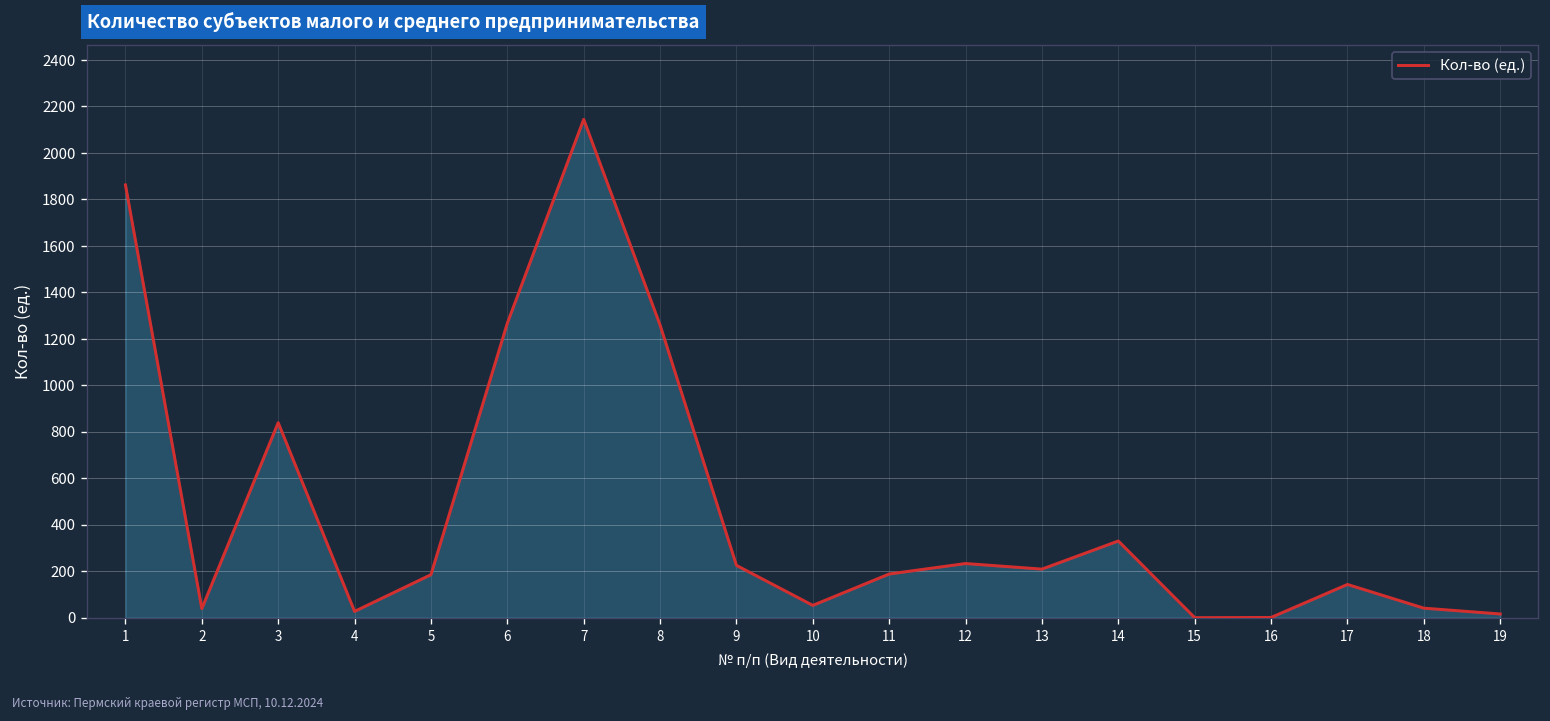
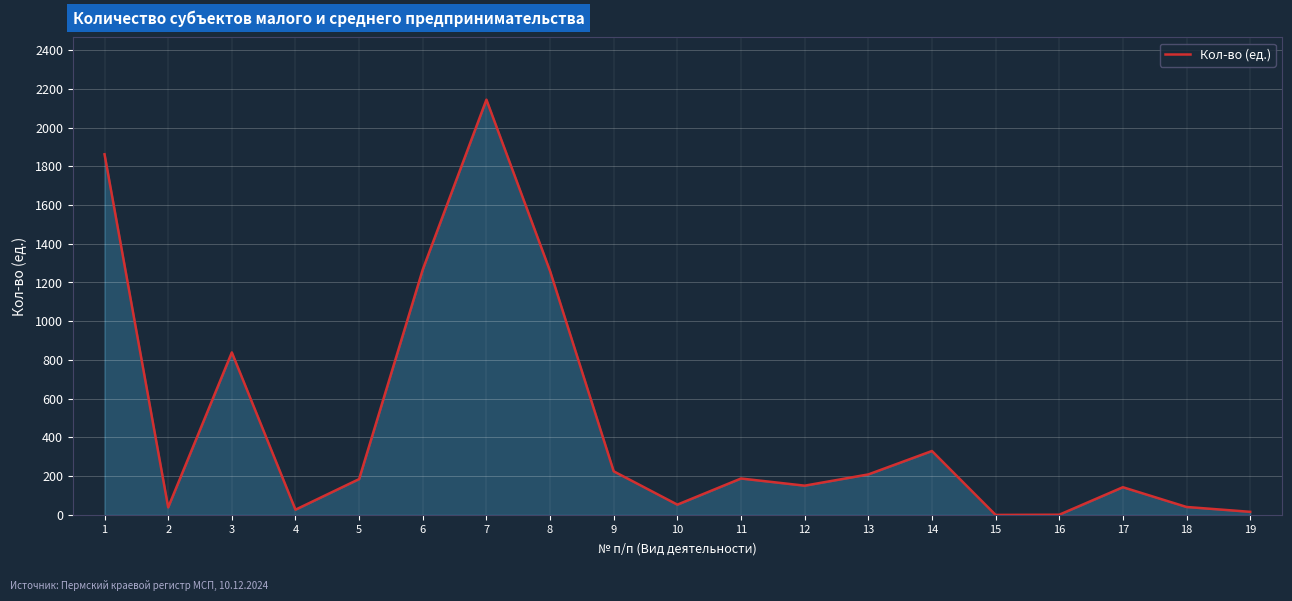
12: 230 -> 150
